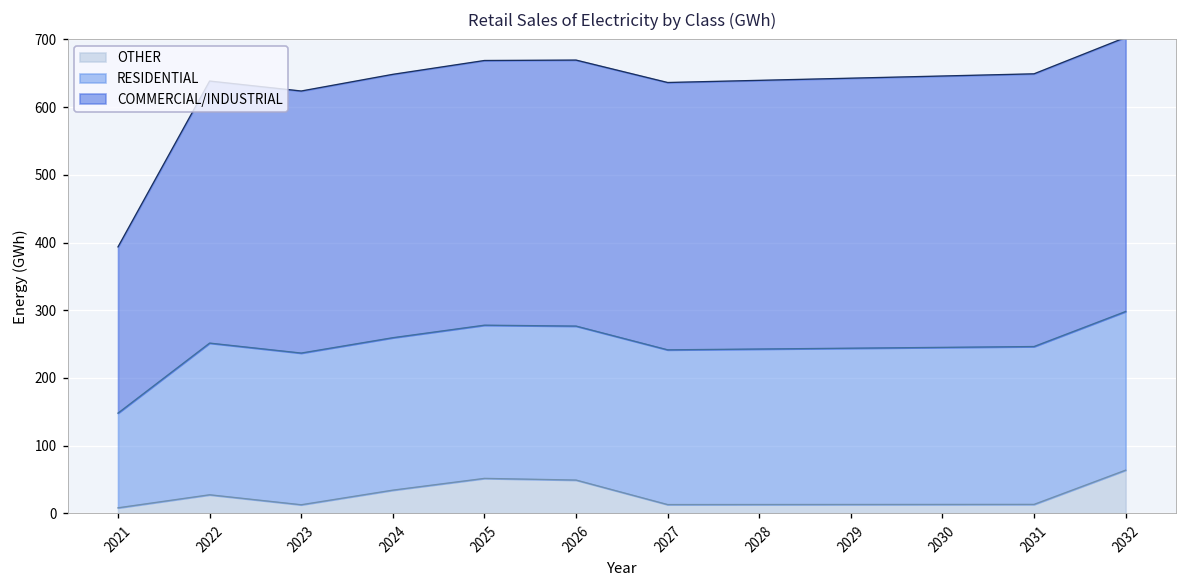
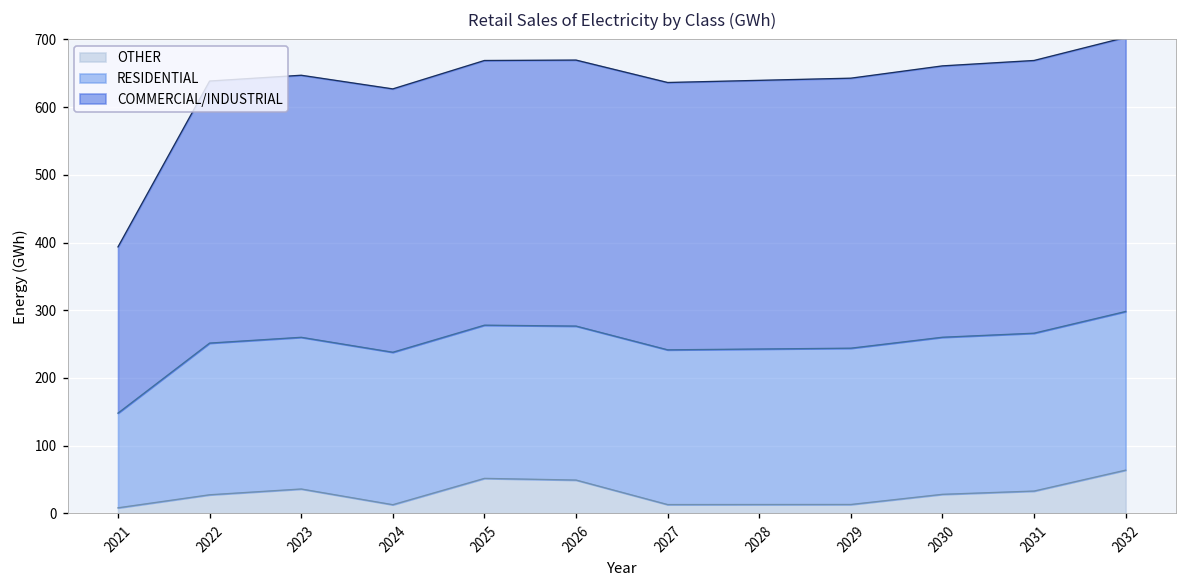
OTHER, 2023: 10 -> 40
OTHER, 2024: 30 -> 10
OTHER, 2030: 10 -> 30
OTHER, 2031: 10 -> 30
